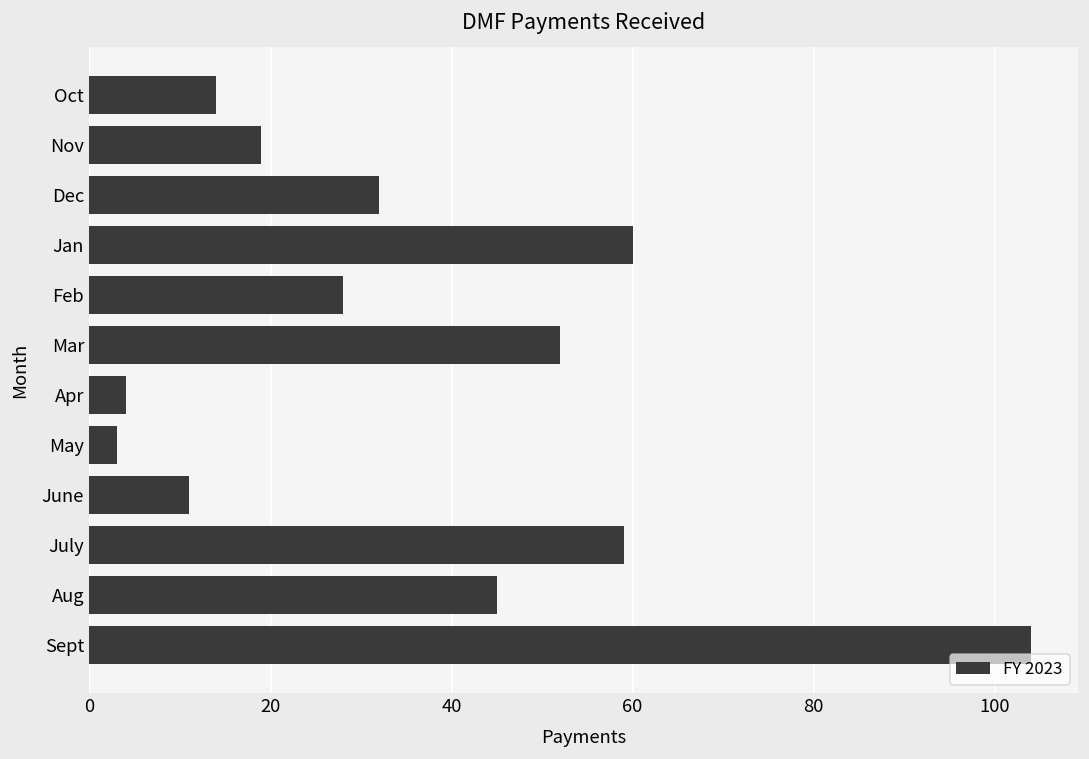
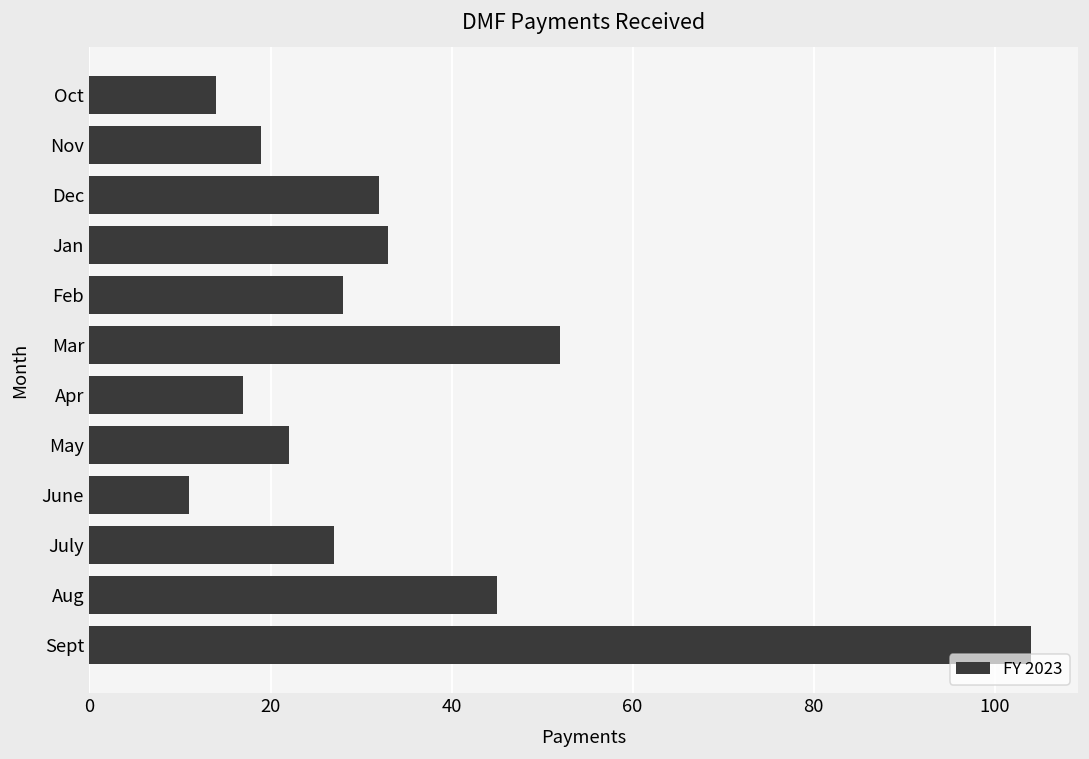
Jan: 60 -> 33
Apr: 4 -> 17
May: 3 -> 22
July: 59 -> 27
